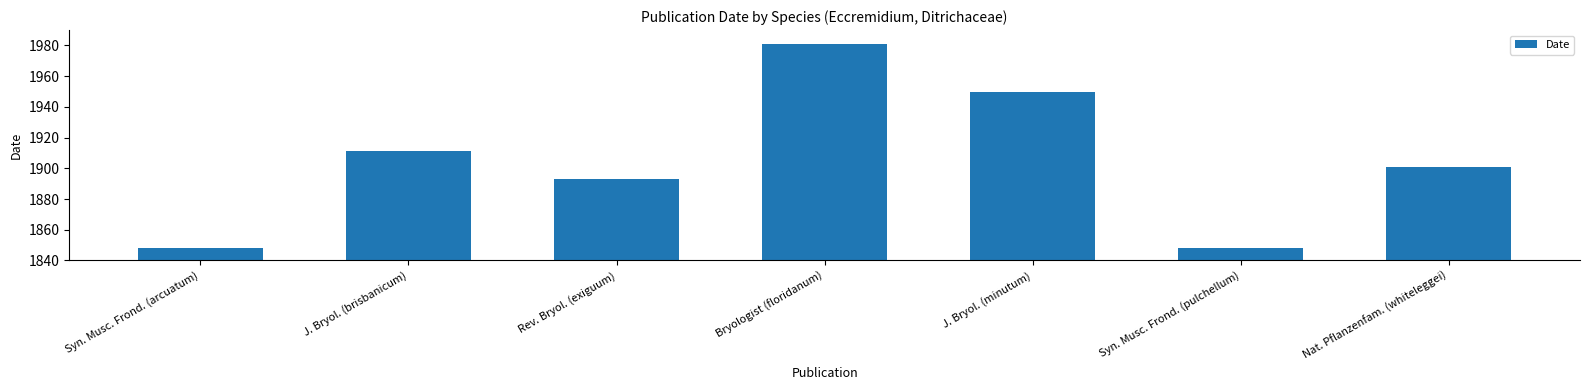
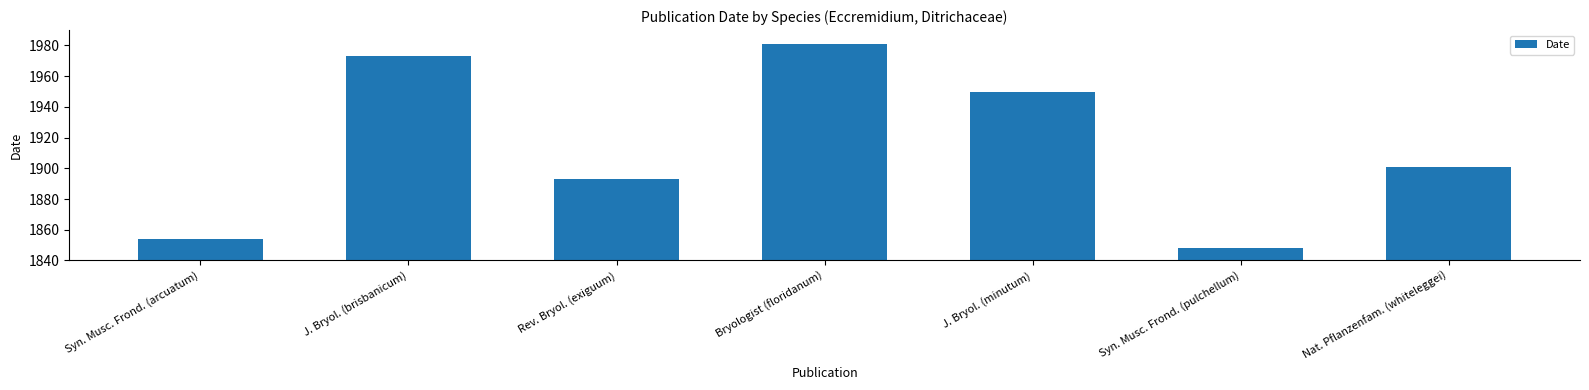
Syn. Musc. Frond. (arcuatum): 1848 -> 1854
J. Bryol. (brisbanicum): 1911 -> 1973
